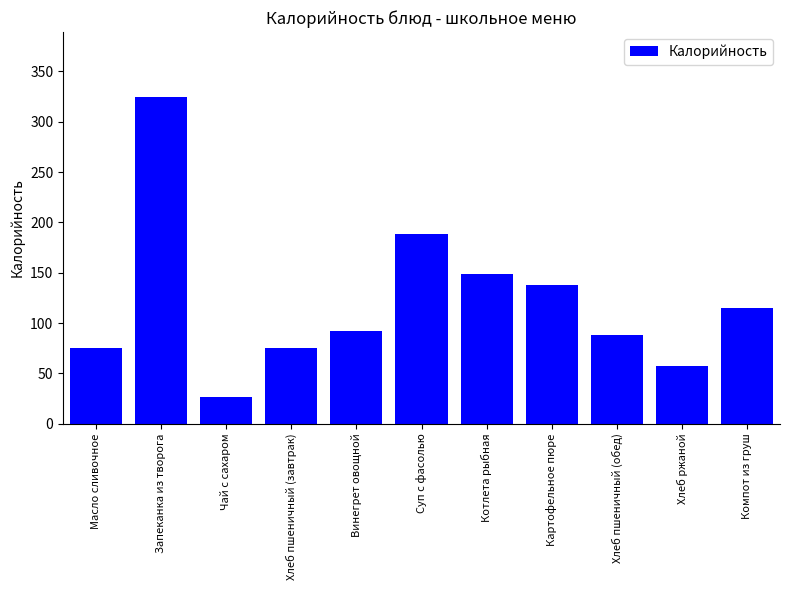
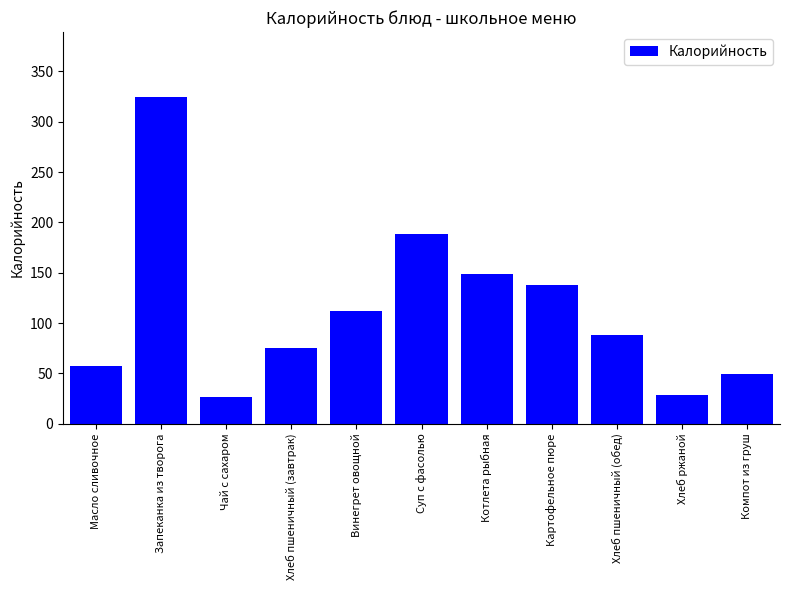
Масло сливочное: 75 -> 57
Винегрет овощной: 93 -> 112
Хлеб ржаной: 57 -> 29
Компот из груш: 115 -> 49
